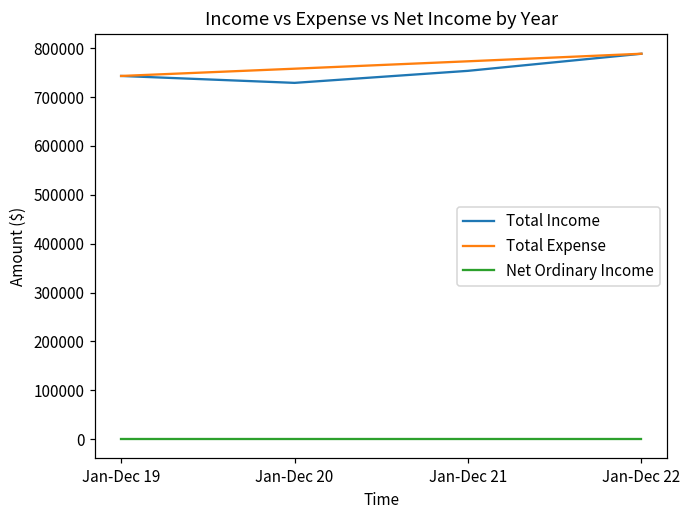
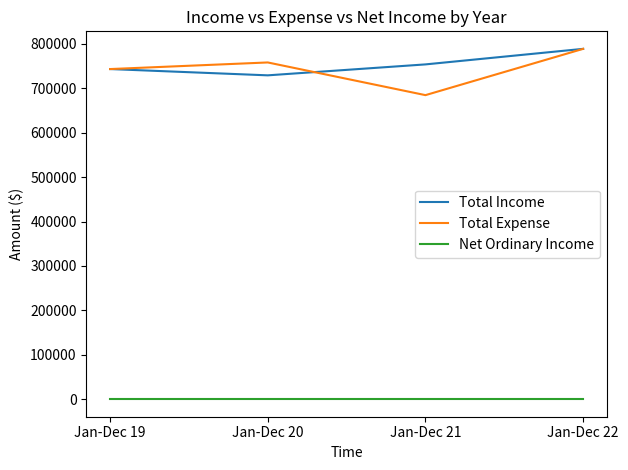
Total Expense, Jan-Dec 21: 770000 -> 680000
